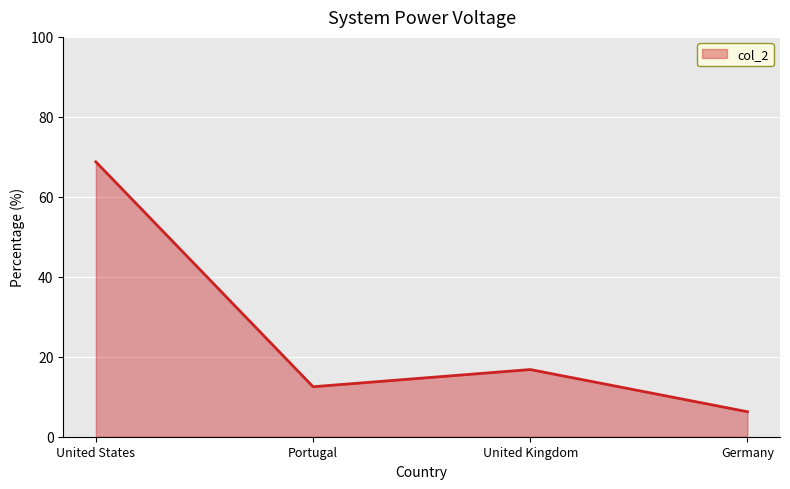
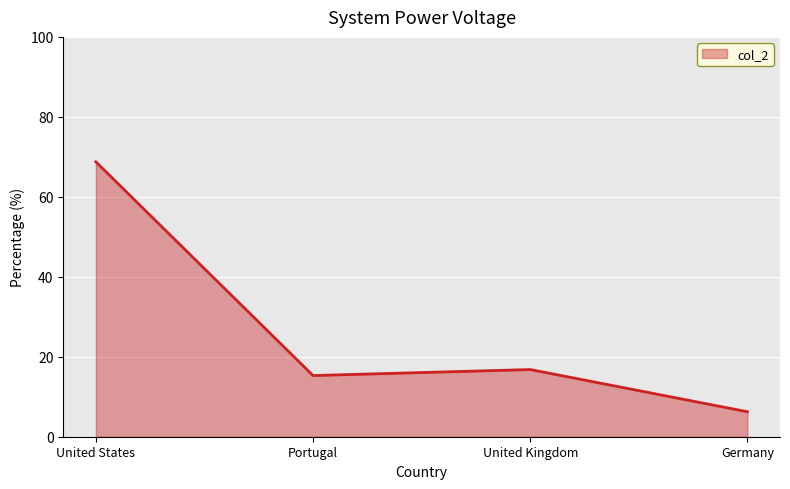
Portugal: 13 -> 15
